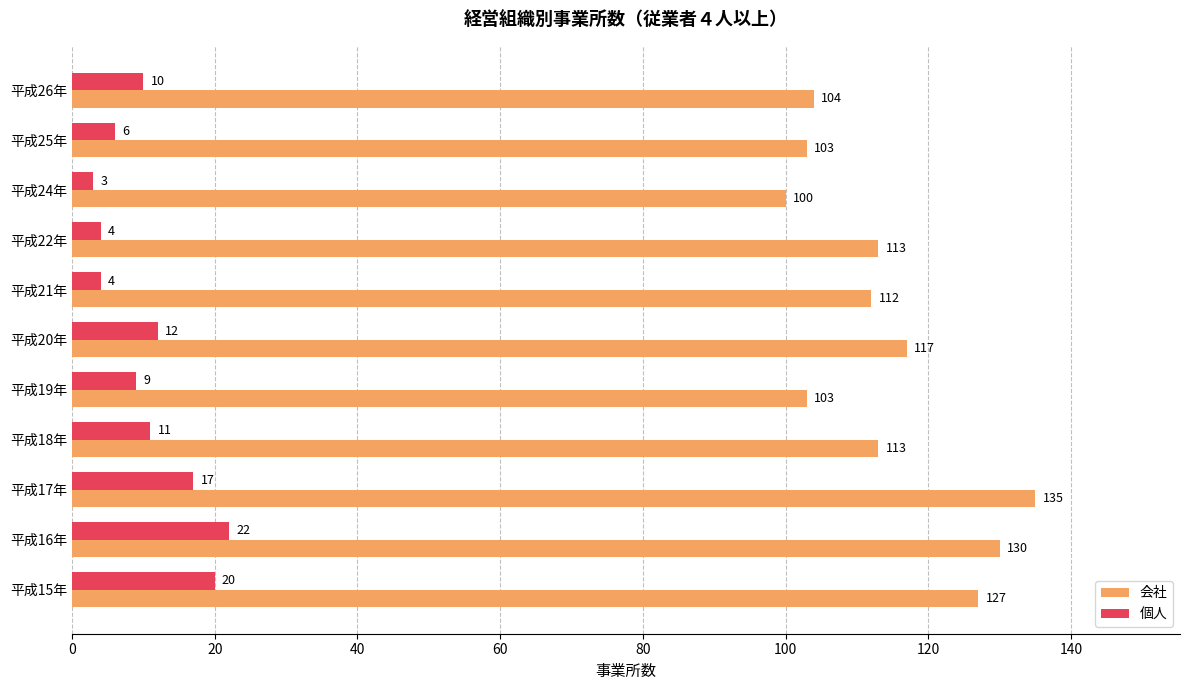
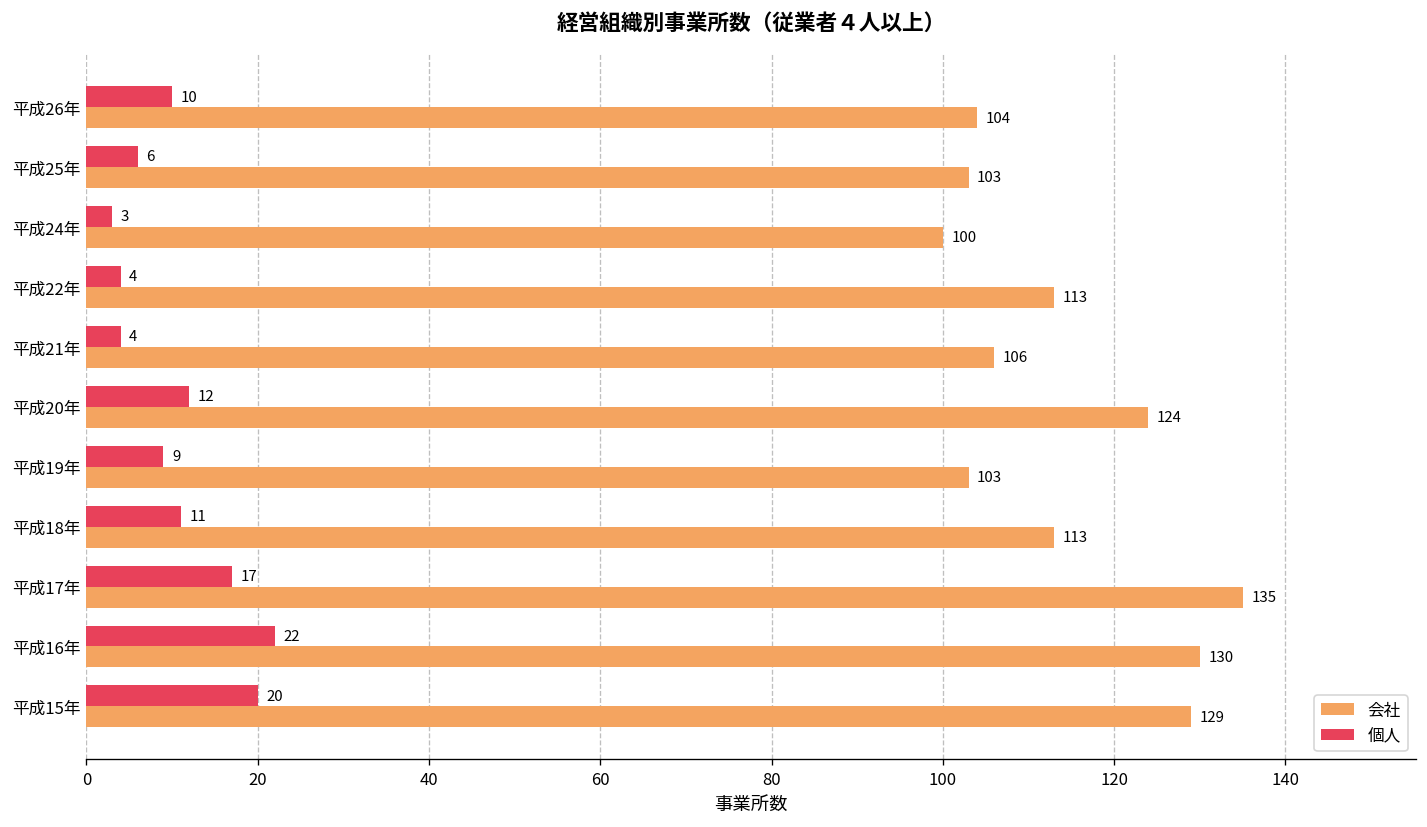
会社, 平成21年: 112 -> 106
会社, 平成20年: 117 -> 124
会社, 平成15年: 127 -> 129
